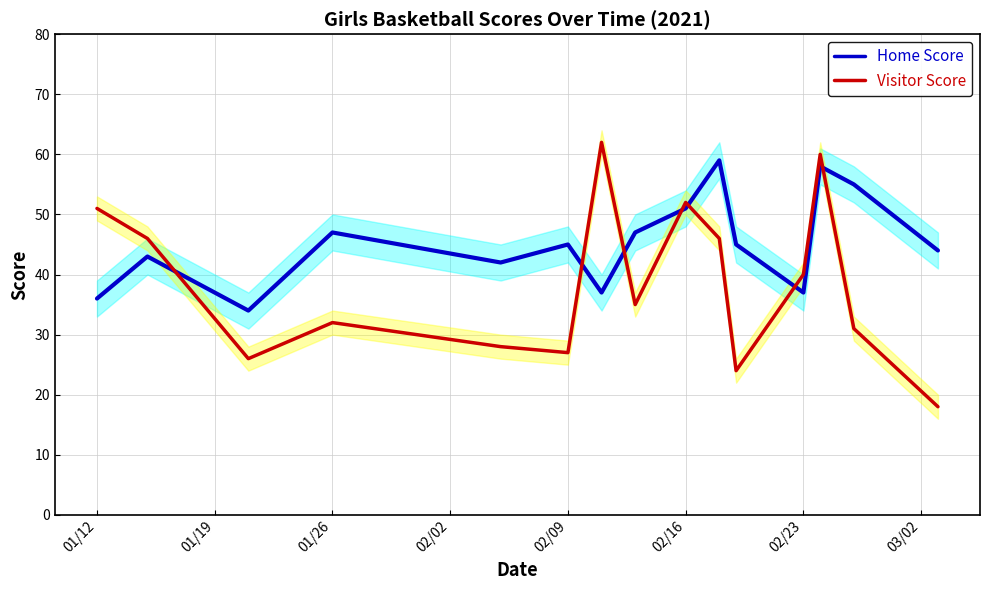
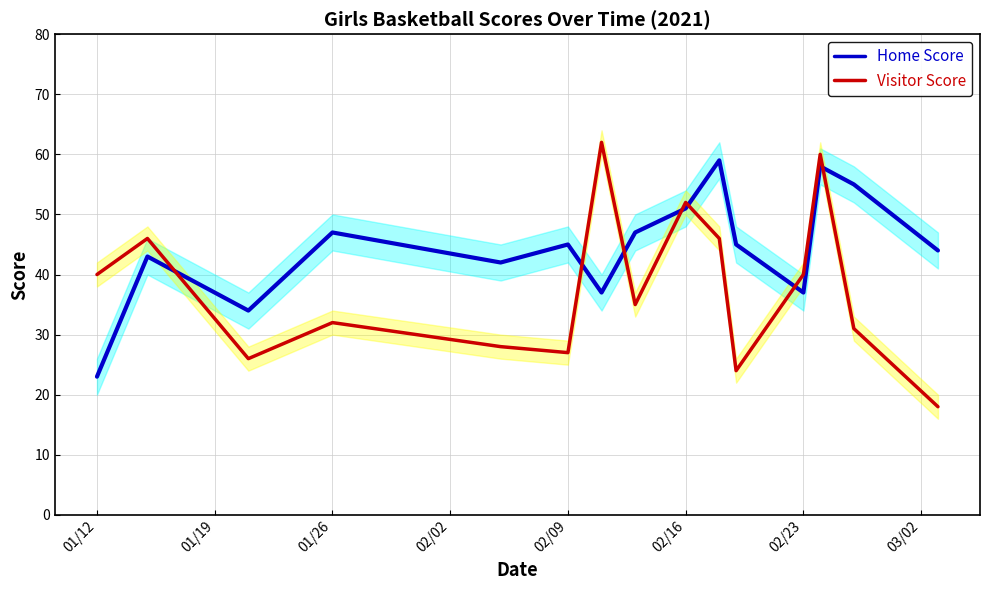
Home Score, 01/12: 36 -> 23
Visitor Score, 01/12: 51 -> 40
